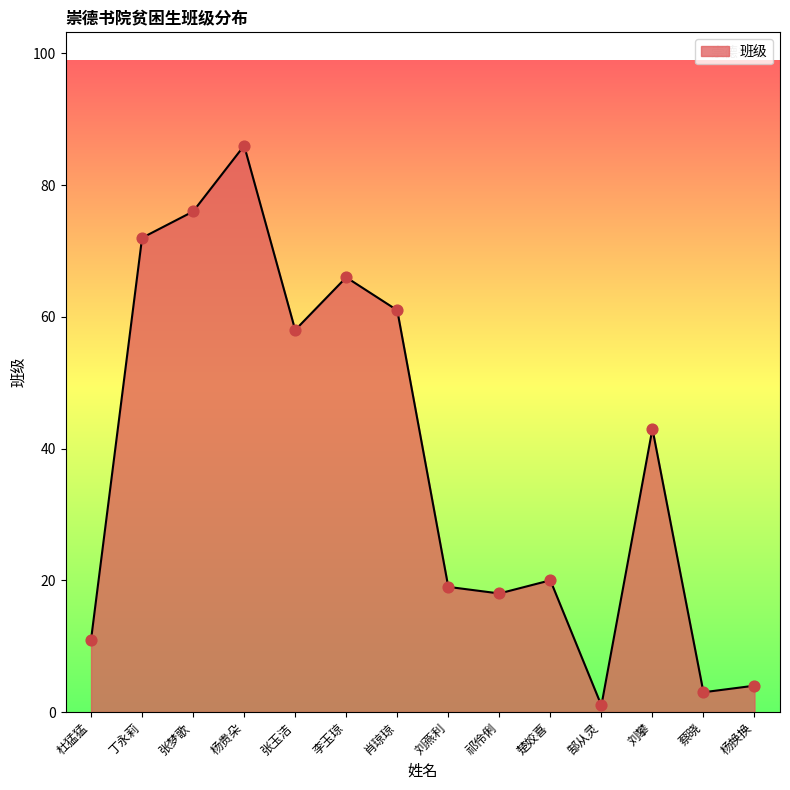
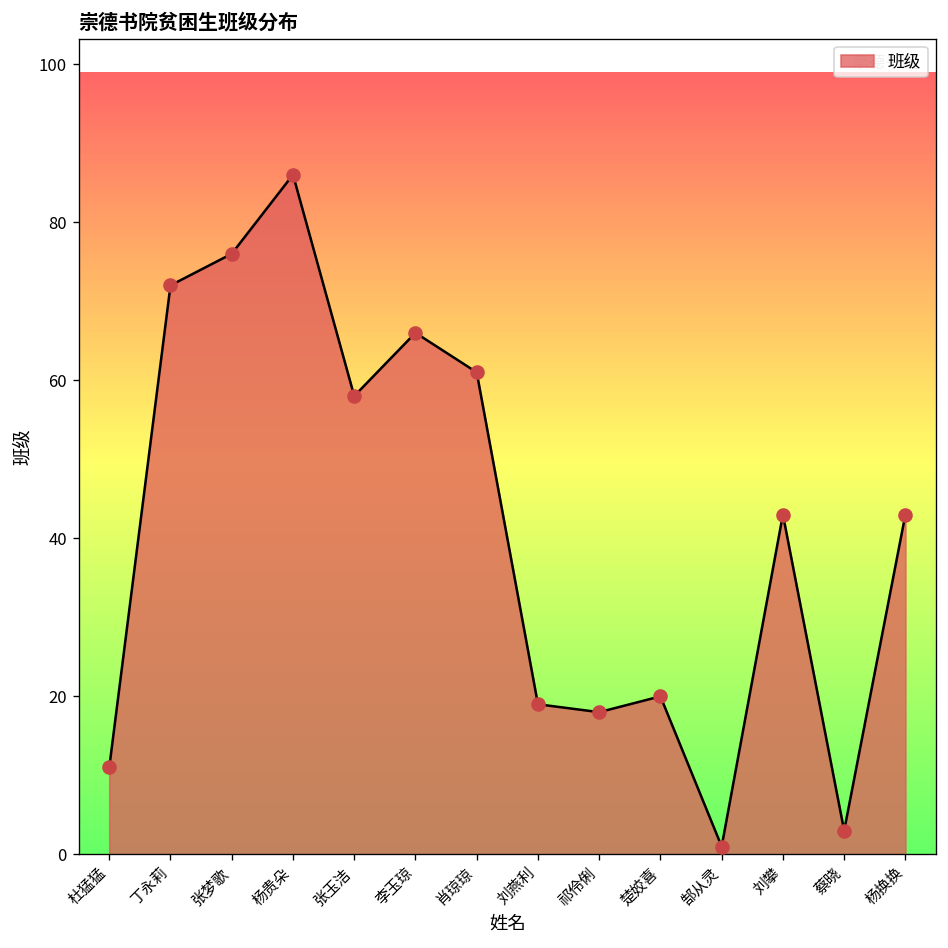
杨换换: 4 -> 43
